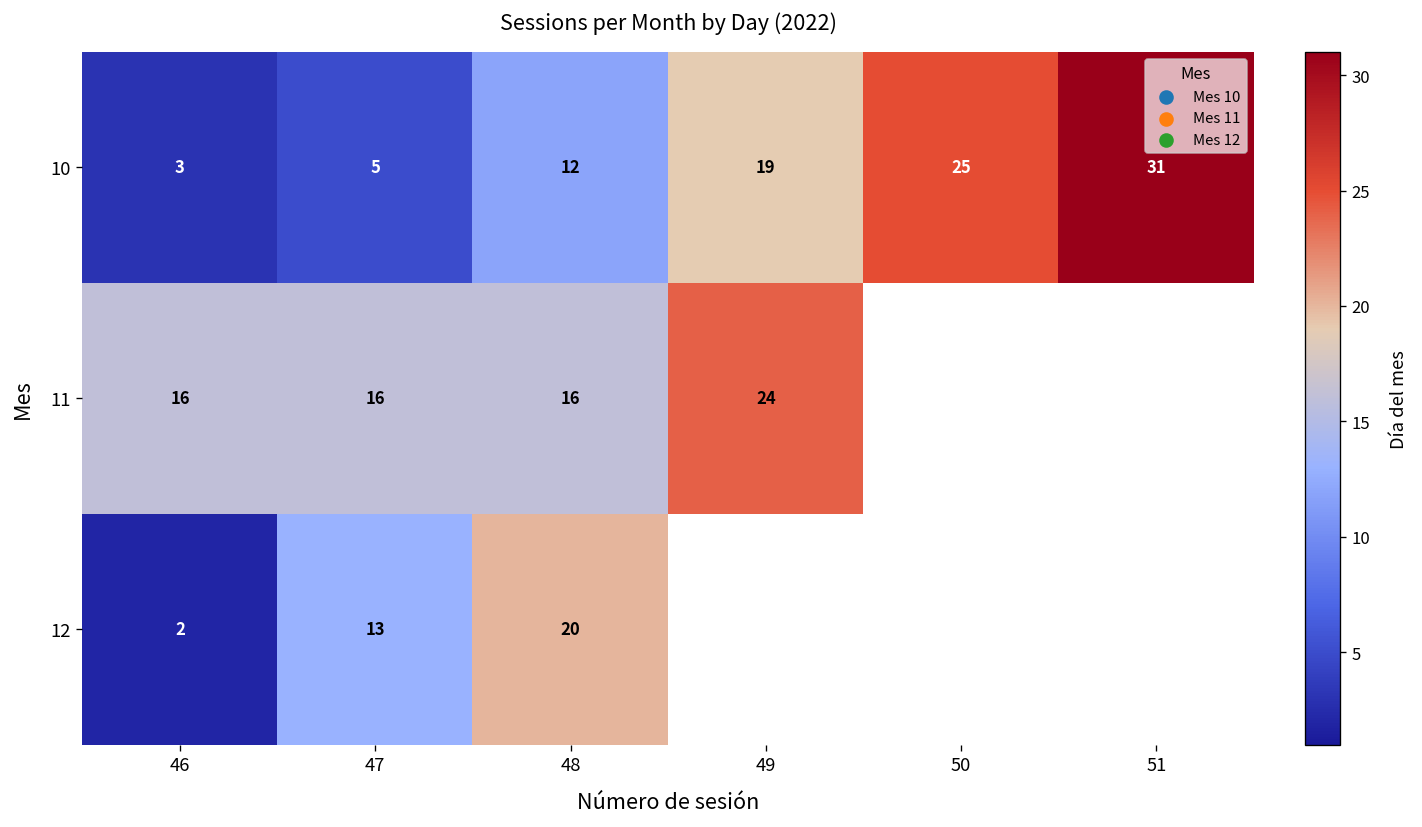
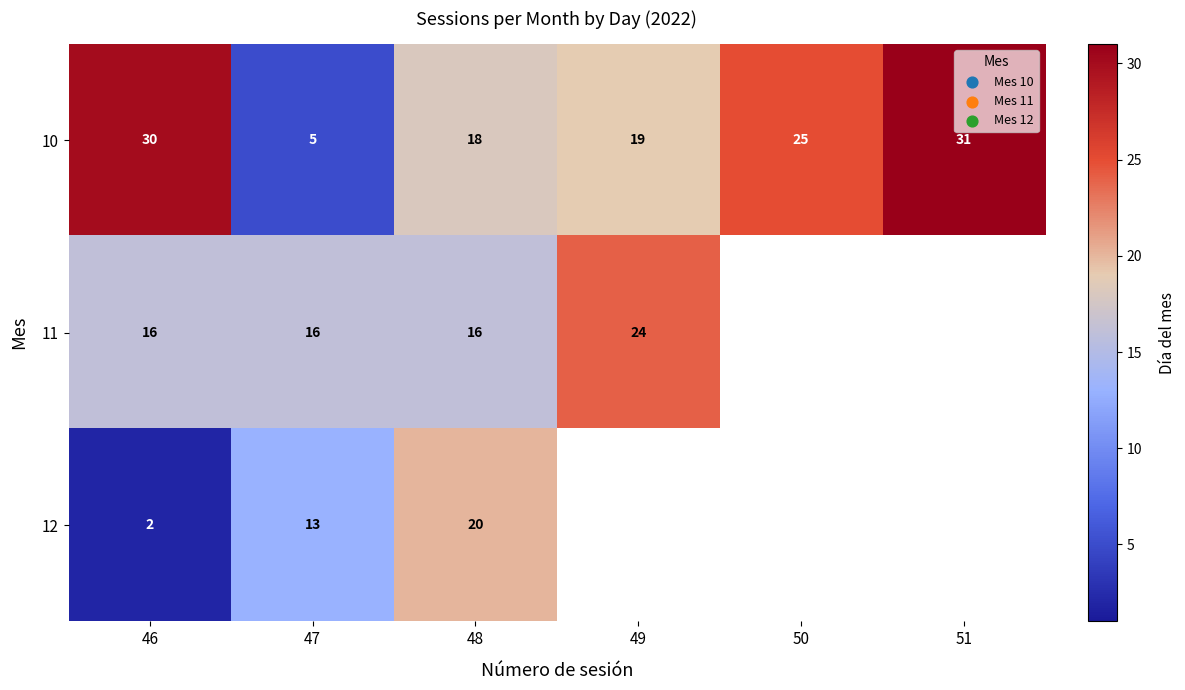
10, 46: 3 -> 30
10, 48: 12 -> 18
